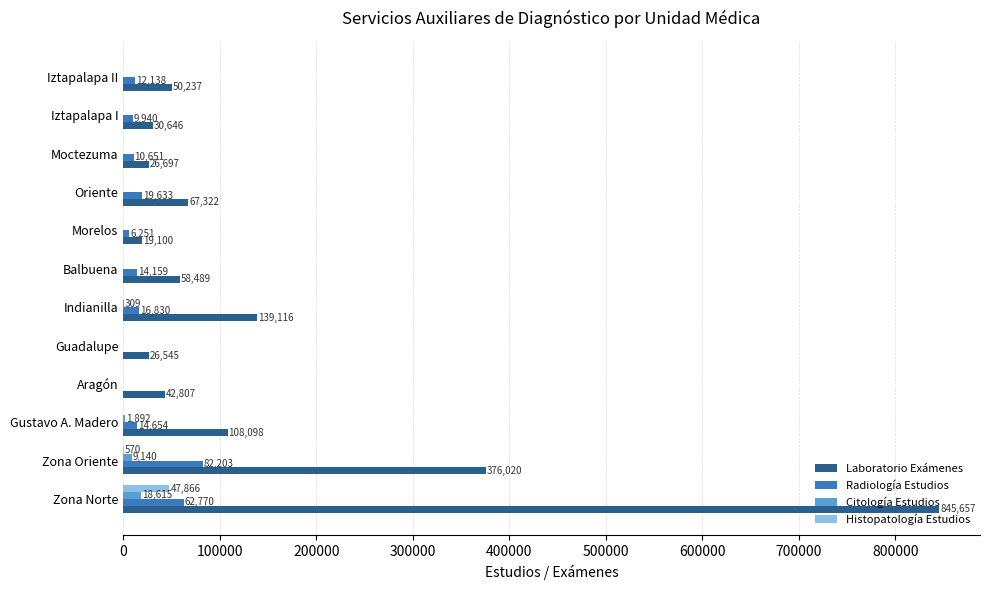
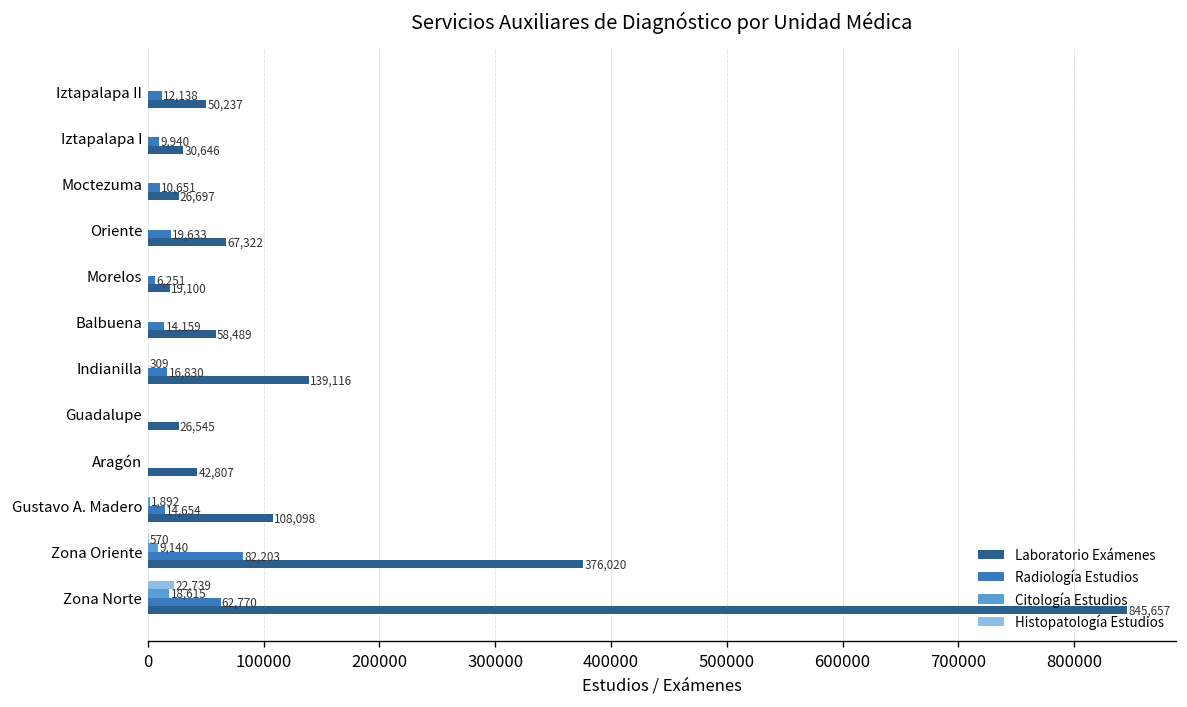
Histopatología Estudios, Zona Norte: 47,866 -> 22,739
